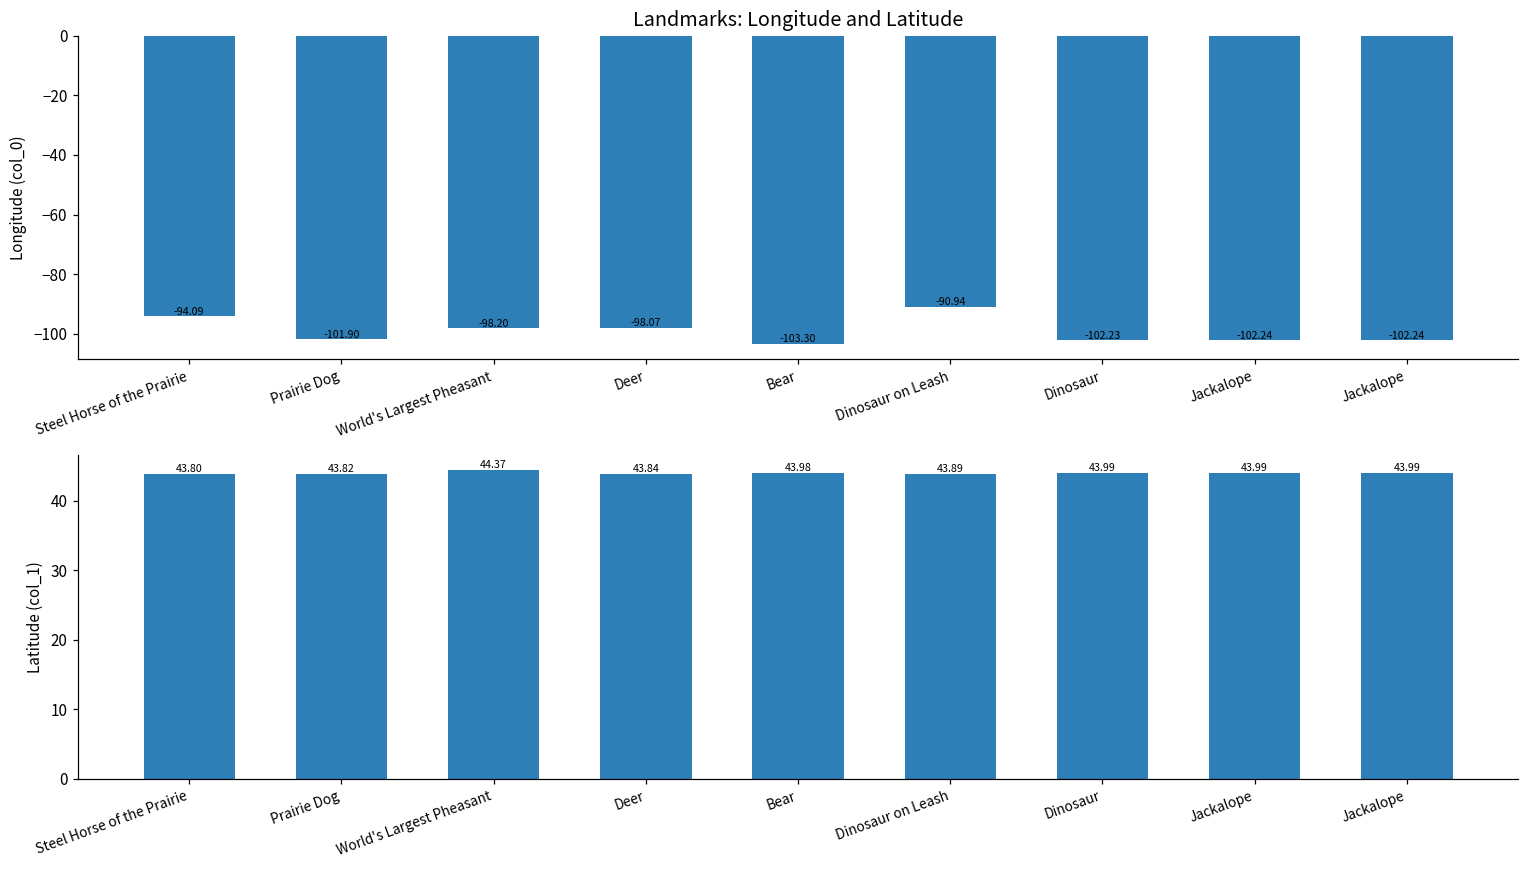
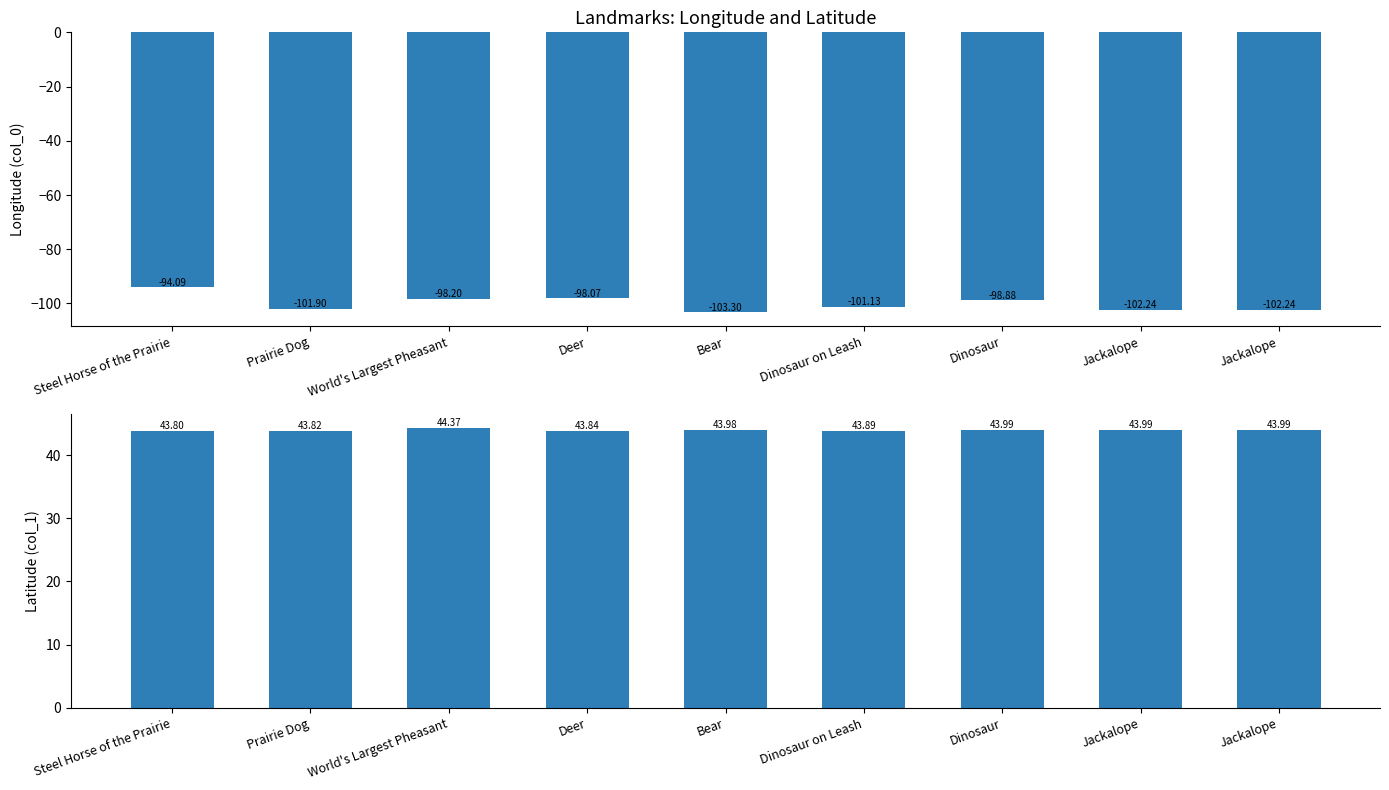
Landmarks: Longitude and Latitude, Dinosaur on Leash: -90.94 -> -101.13
Landmarks: Longitude and Latitude, Dinosaur: -102.23 -> -98.88
